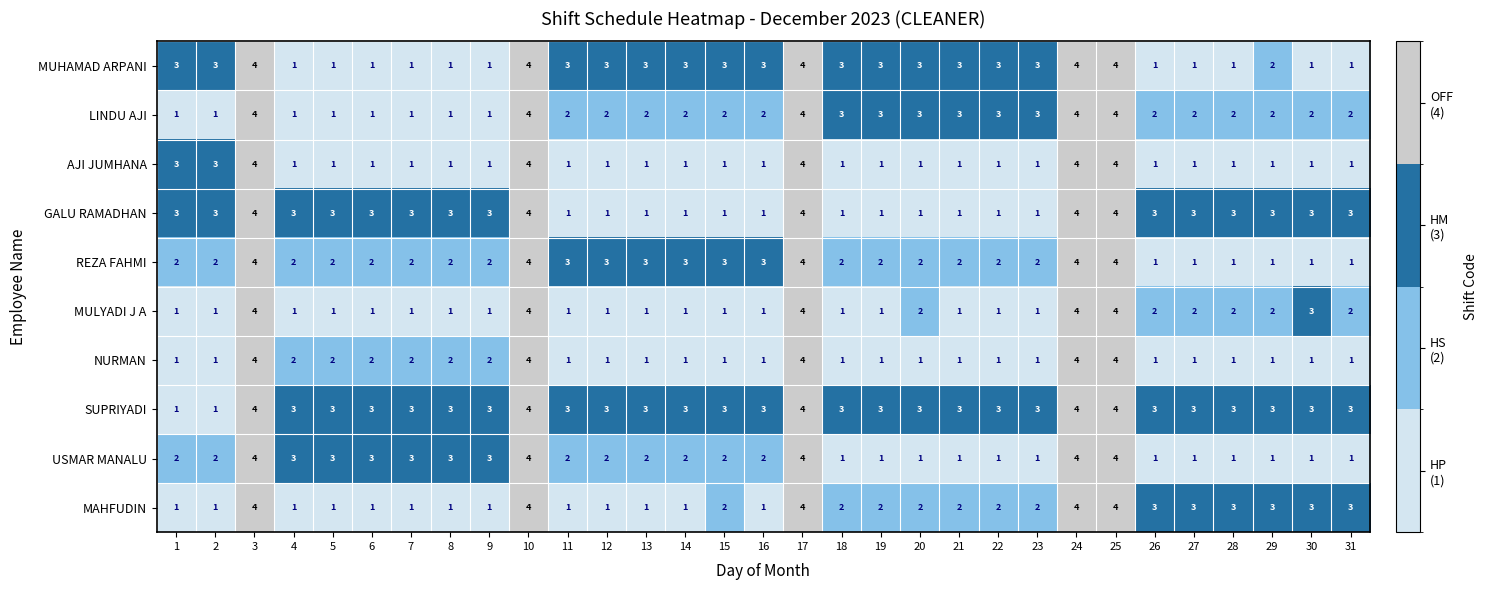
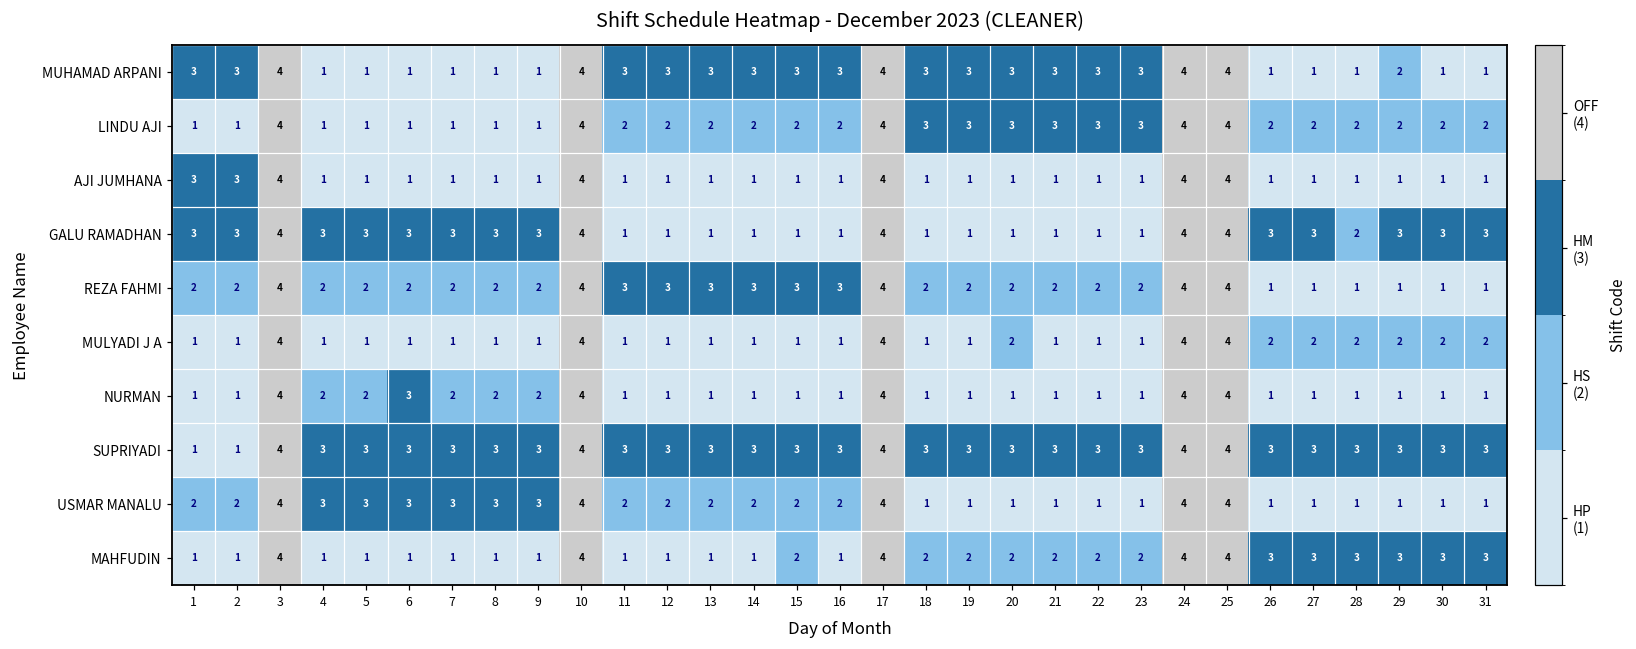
GALU RAMADHAN, 28: 3 -> 2
MULYADI J A, 30: 3 -> 2
NURMAN, 6: 2 -> 3
